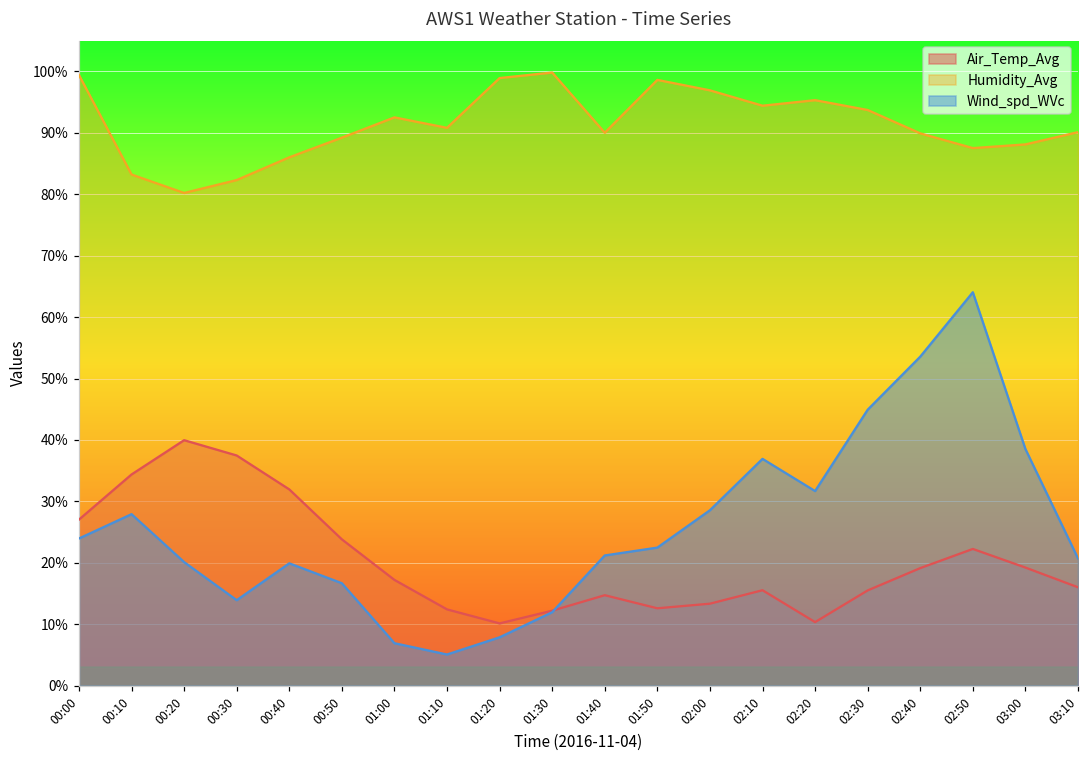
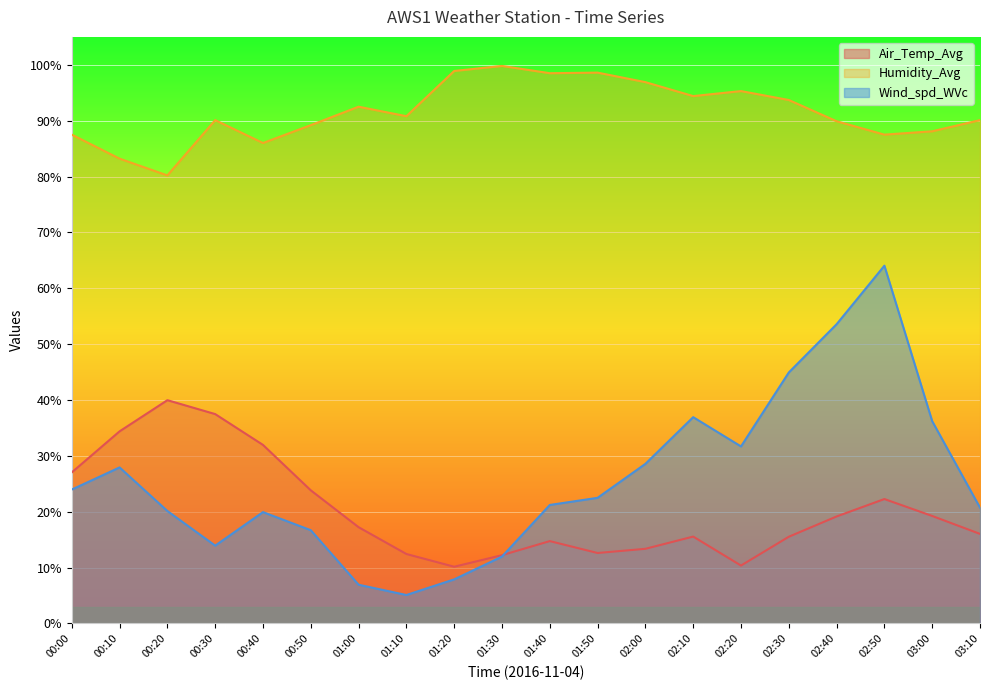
Humidity_Avg, 00:00: 99% -> 88%
Humidity_Avg, 00:30: 82% -> 90%
Humidity_Avg, 01:40: 90% -> 99%
Wind_spd_WVc, 03:00: 39% -> 36%
